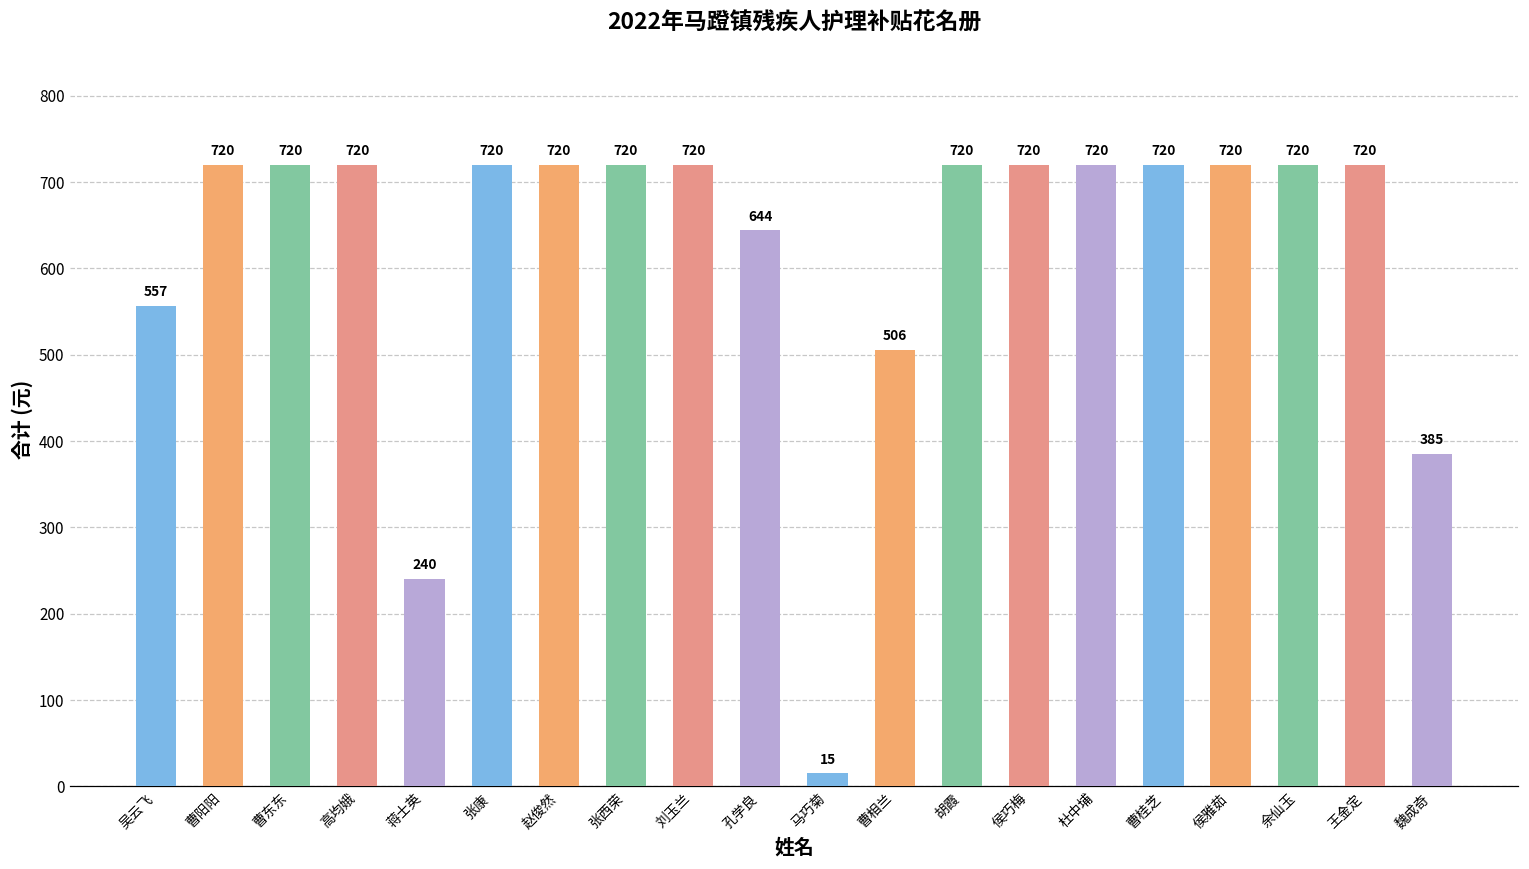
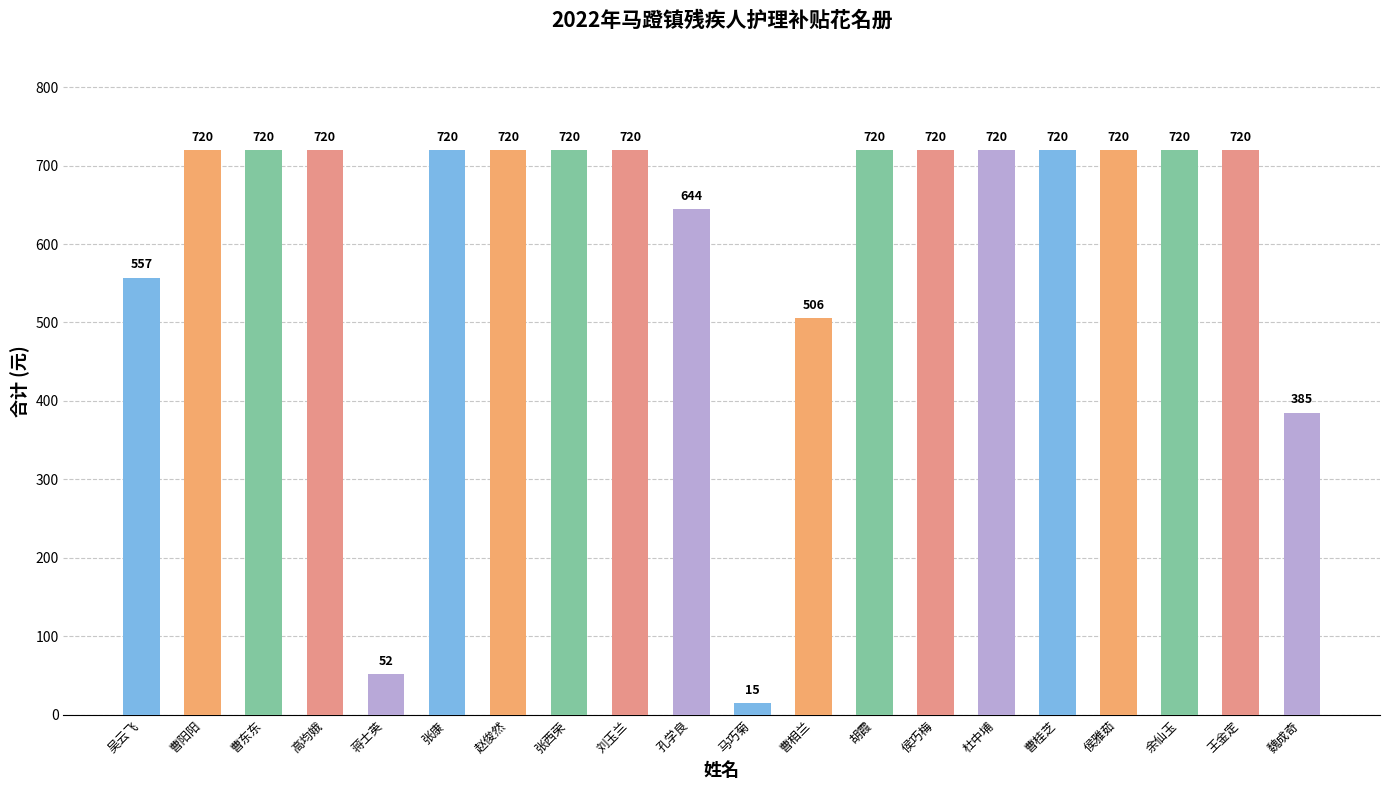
蒋士英: 240 -> 52
